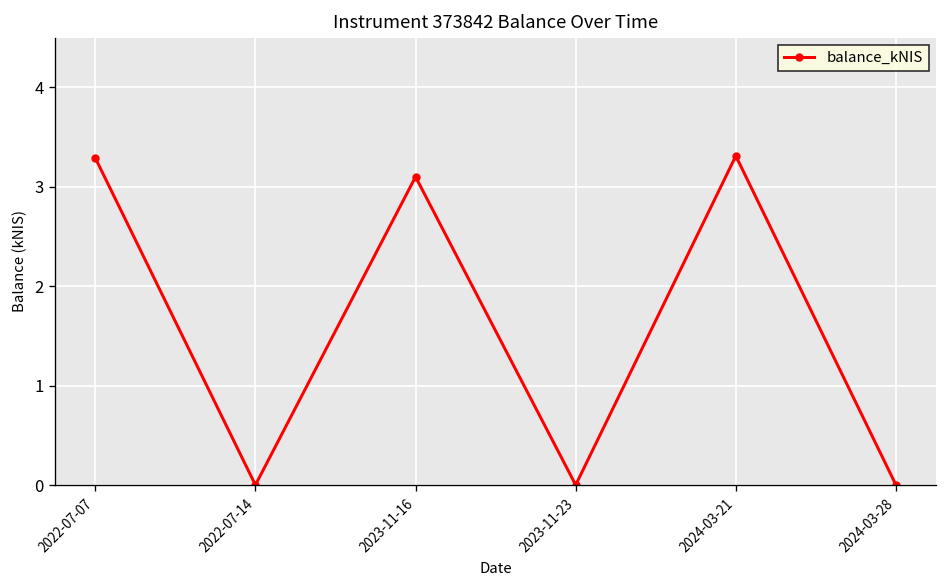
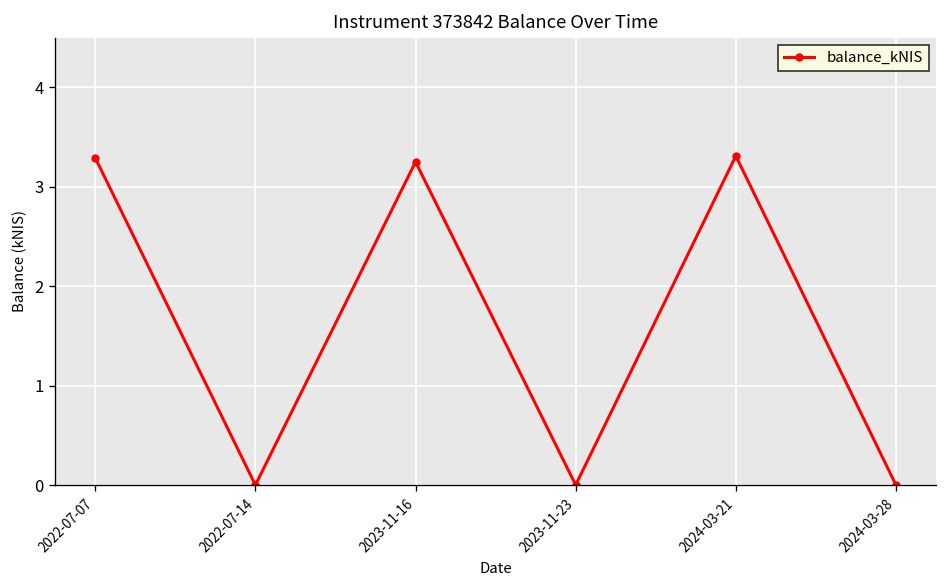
2023-11-16: 3.1 -> 3.3
